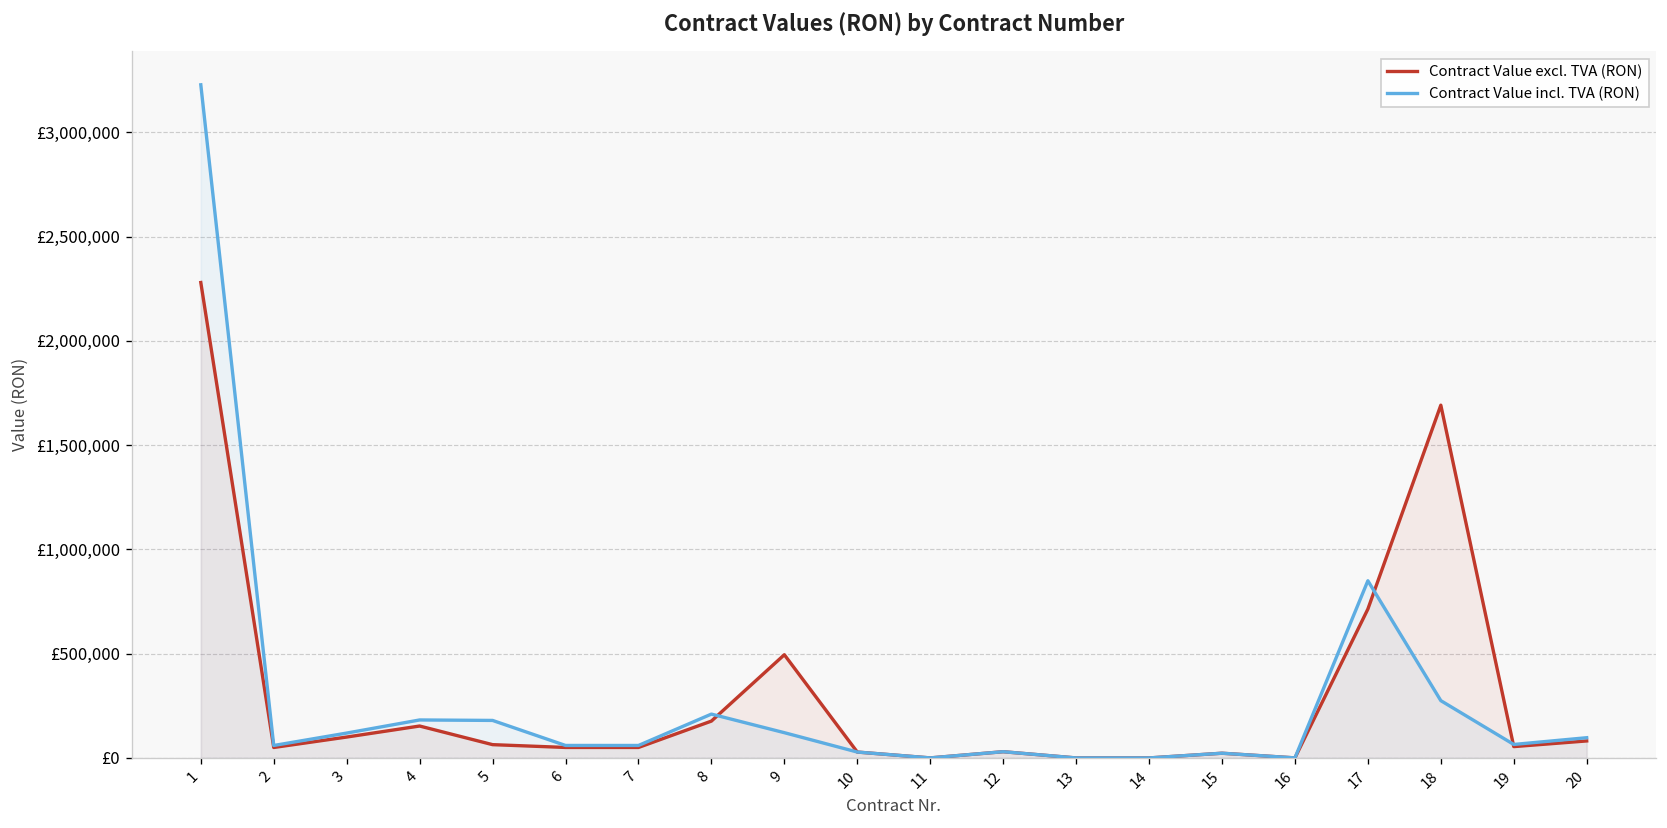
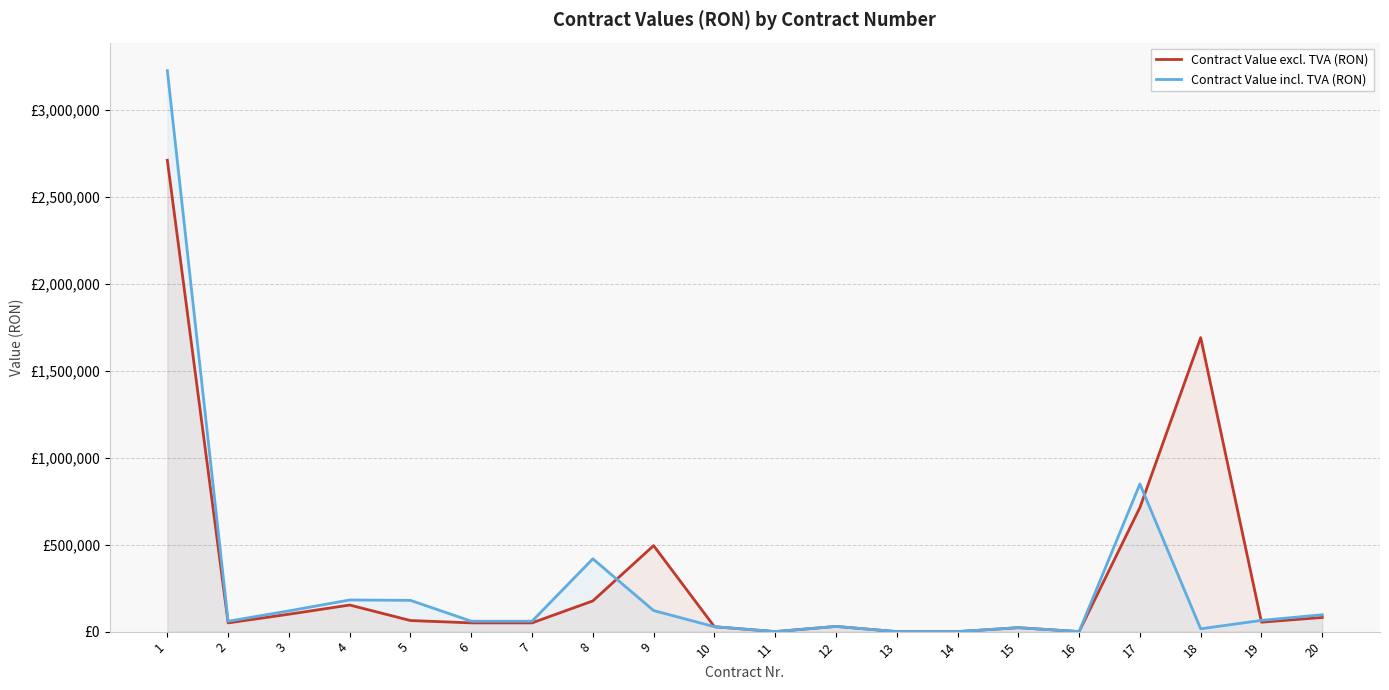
Contract Value excl. TVA (RON), 1: £2,280,000 -> £2,710,000
Contract Value incl. TVA (RON), 8: £210,000 -> £420,000
Contract Value incl. TVA (RON), 18: £270,000 -> £20,000
